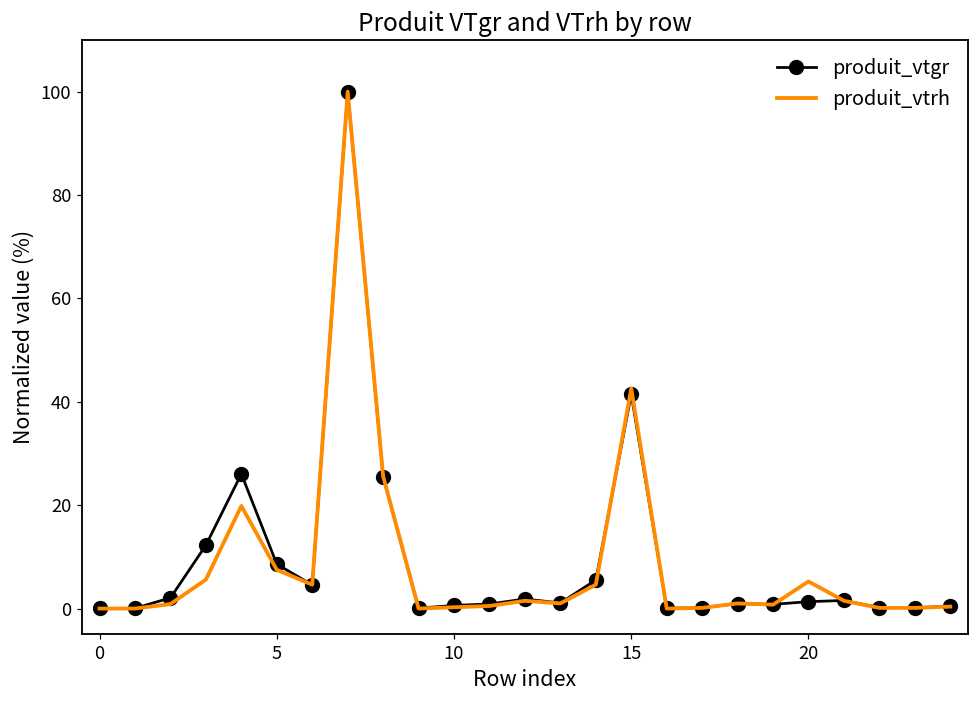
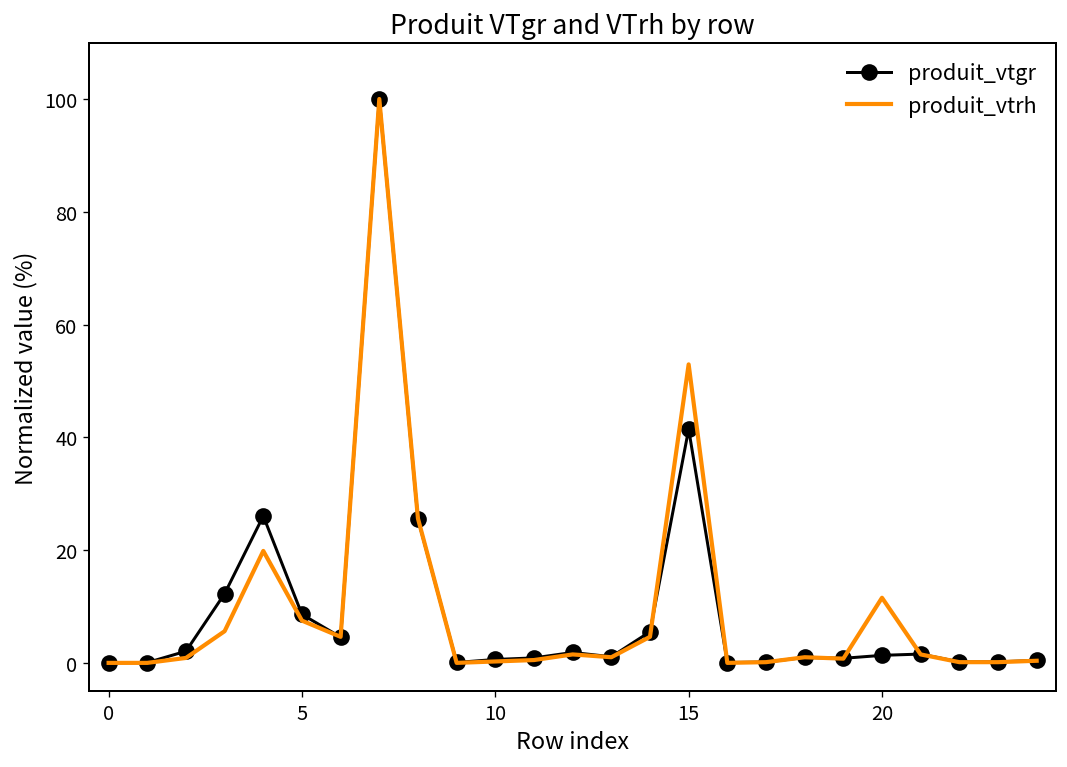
produit_vtrh, 15: 43 -> 53
produit_vtrh, 20: 5 -> 12
